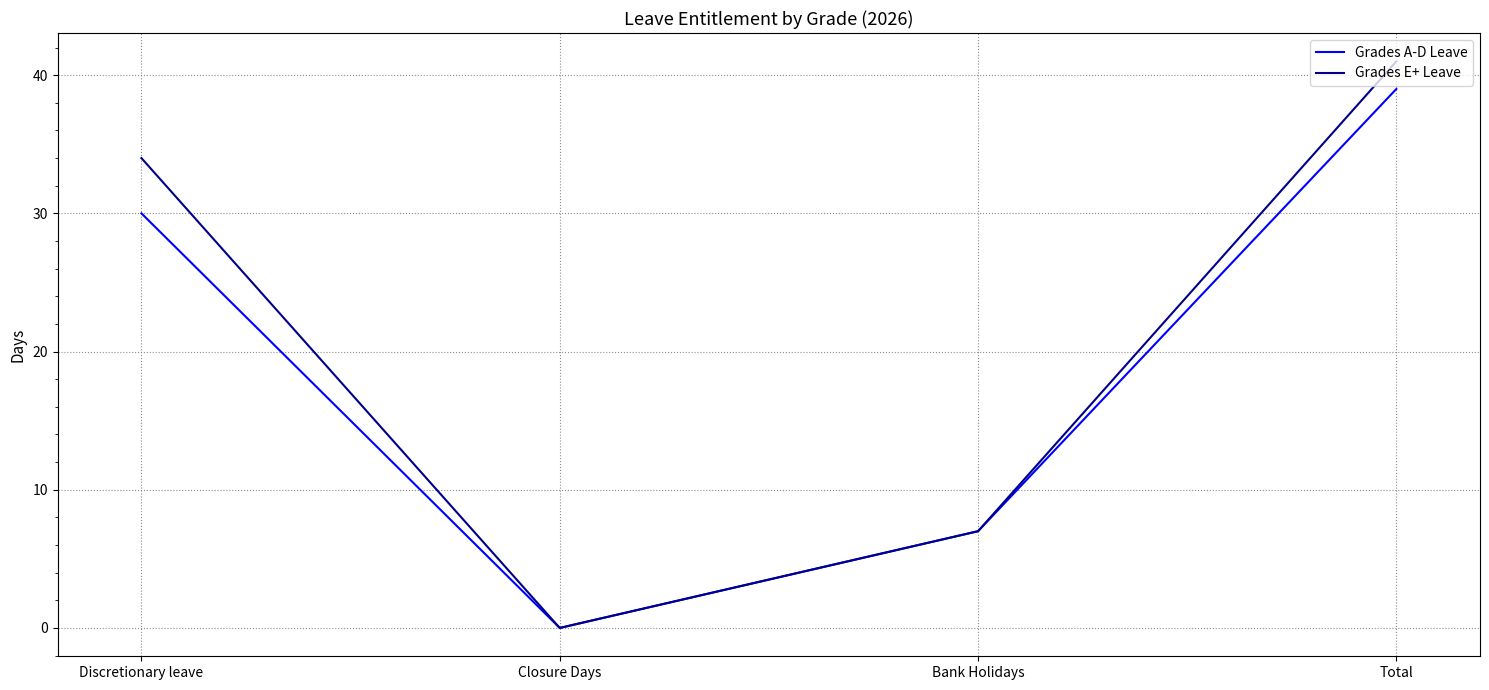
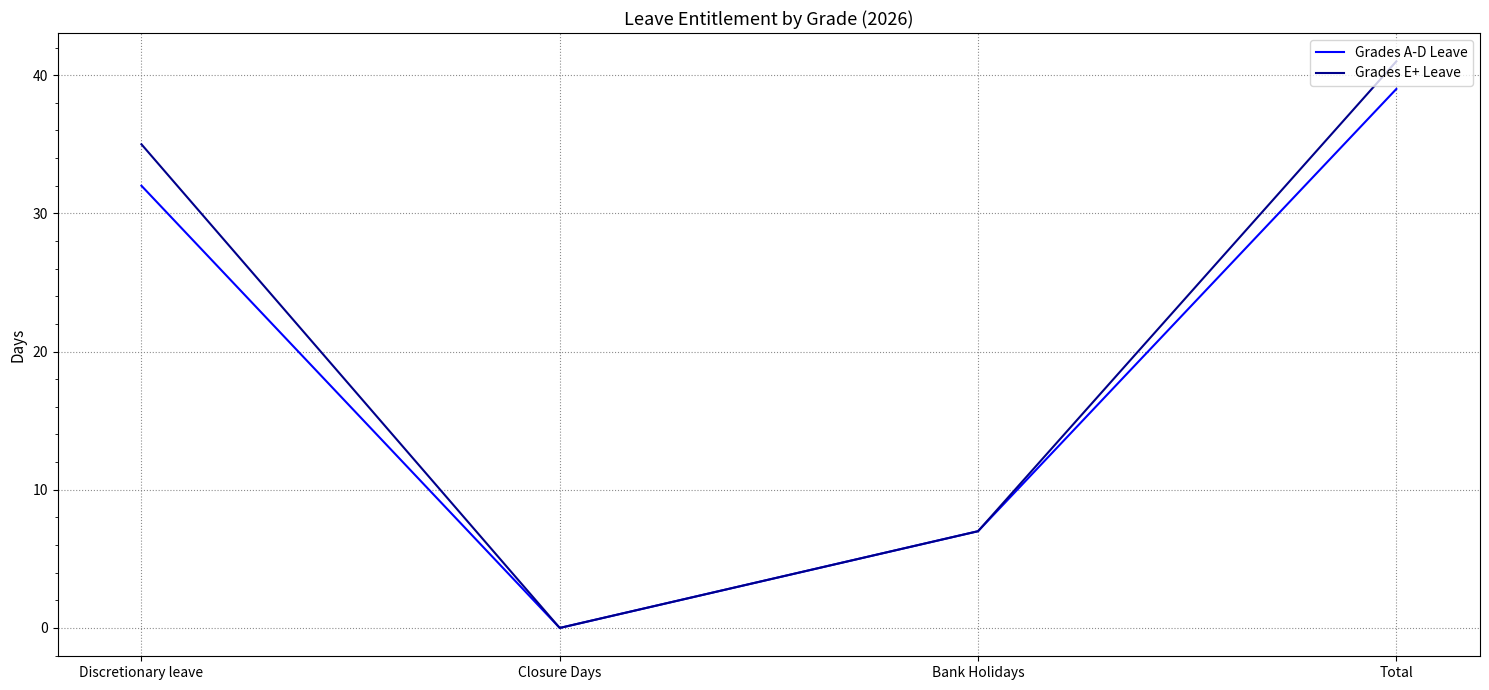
Grades A-D Leave, Discretionary leave: 30 -> 32
Grades E+ Leave, Discretionary leave: 34 -> 35
